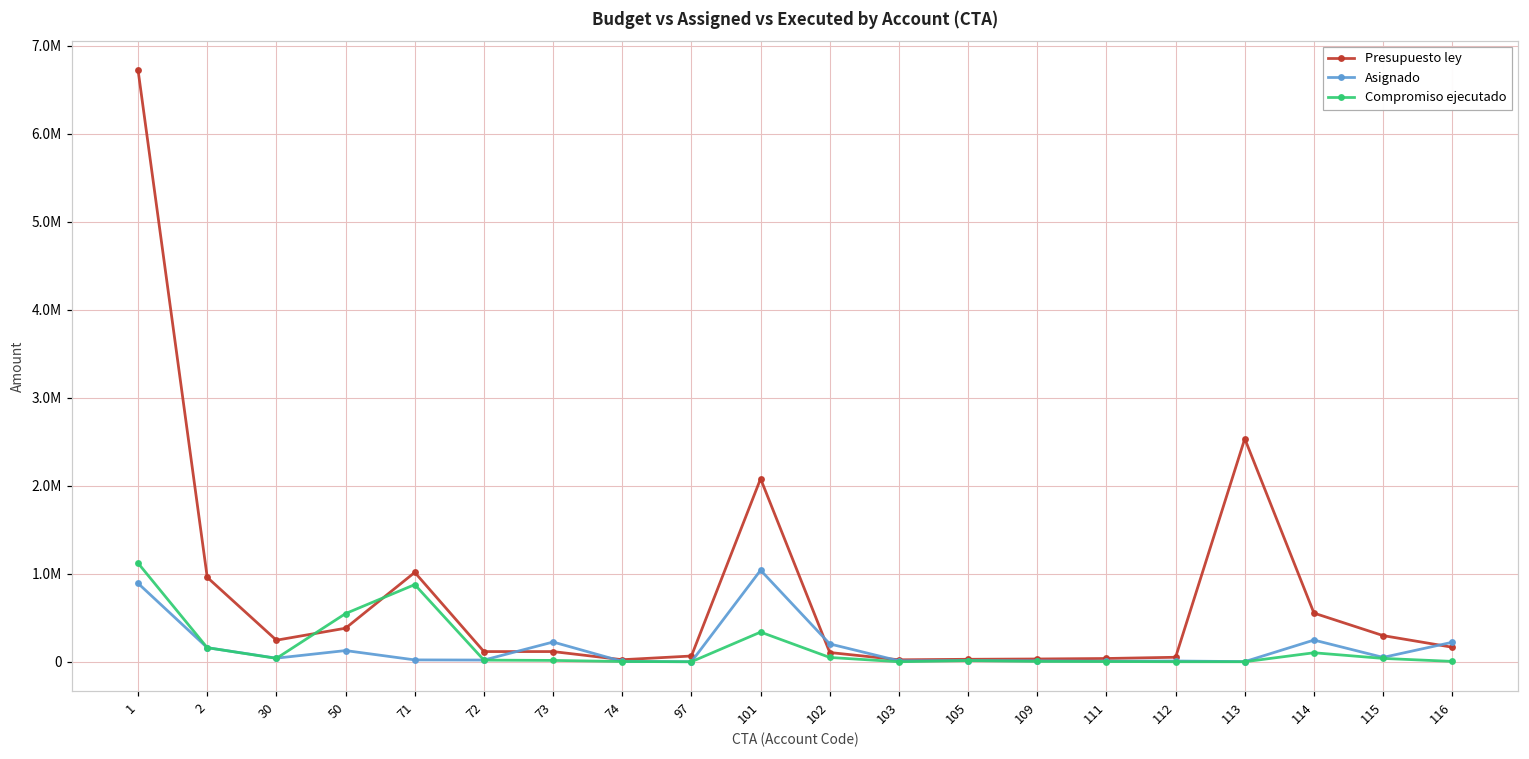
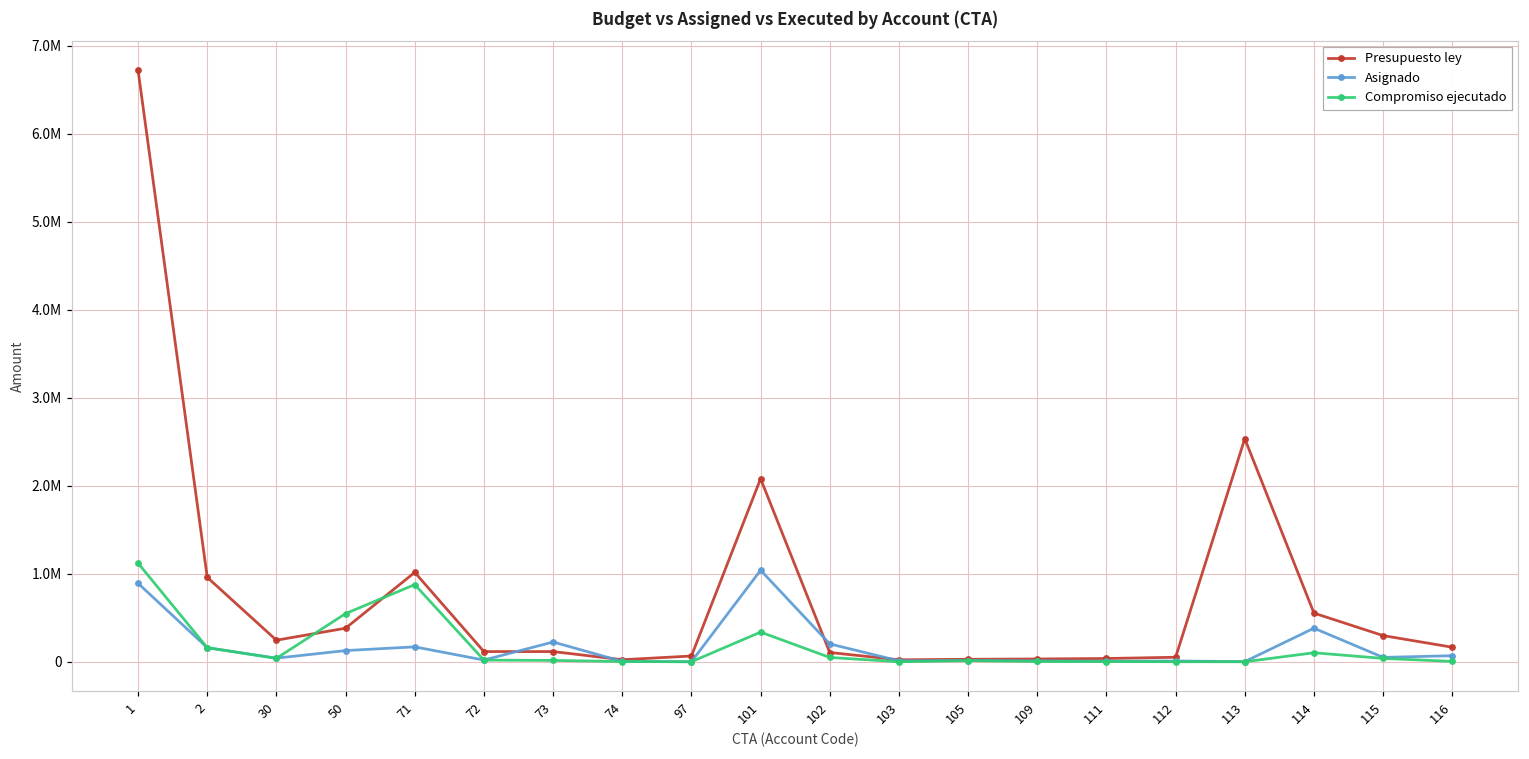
Asignado, 71: 0 -> 200000
Asignado, 114: 200000 -> 400000
Asignado, 116: 200000 -> 100000
